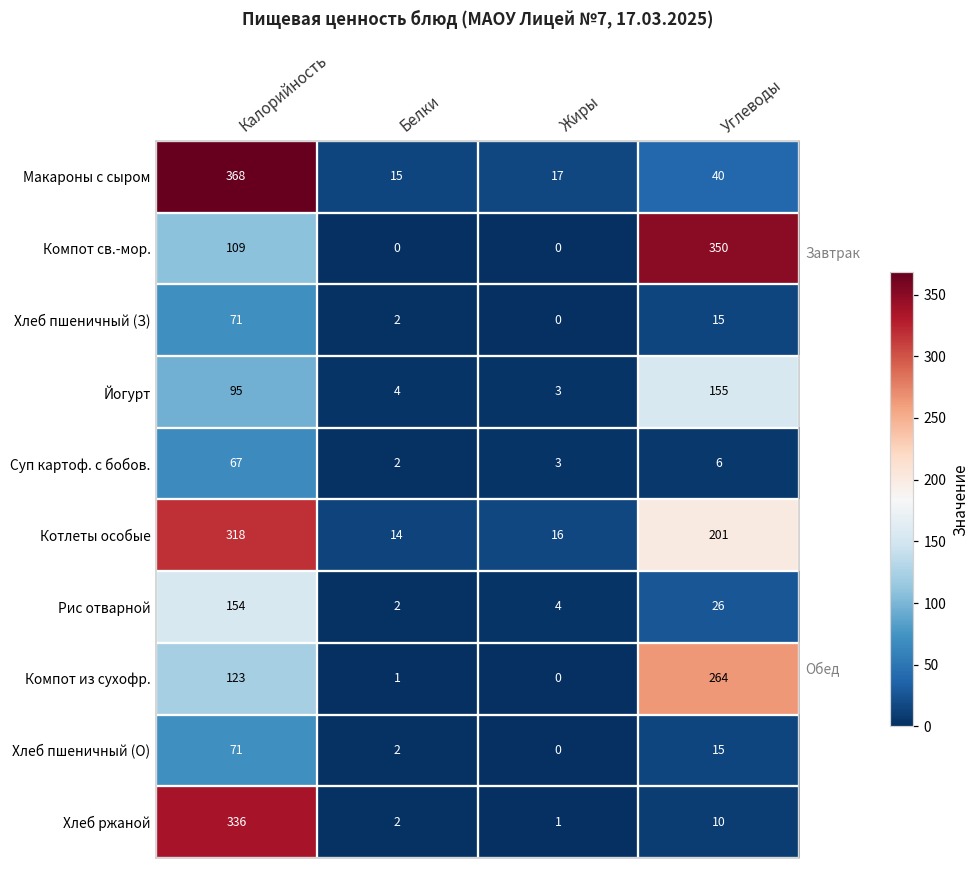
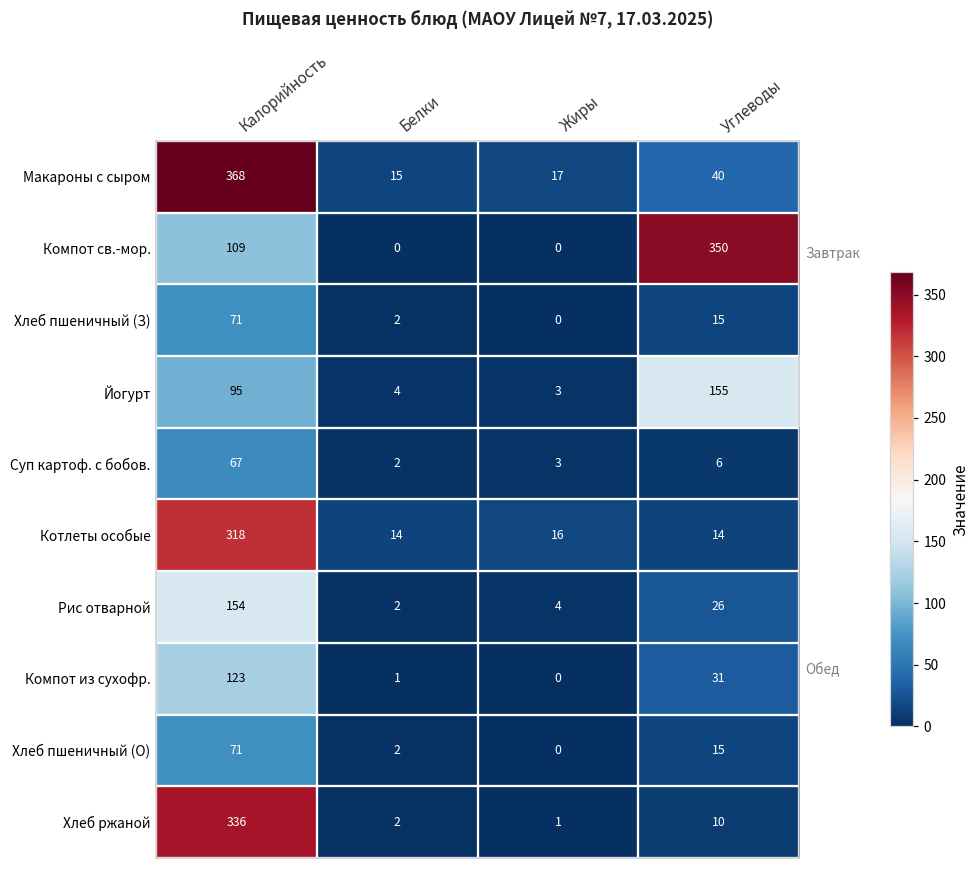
Котлеты особые, Углеводы: 201 -> 14
Компот из сухофр., Углеводы: 264 -> 31
